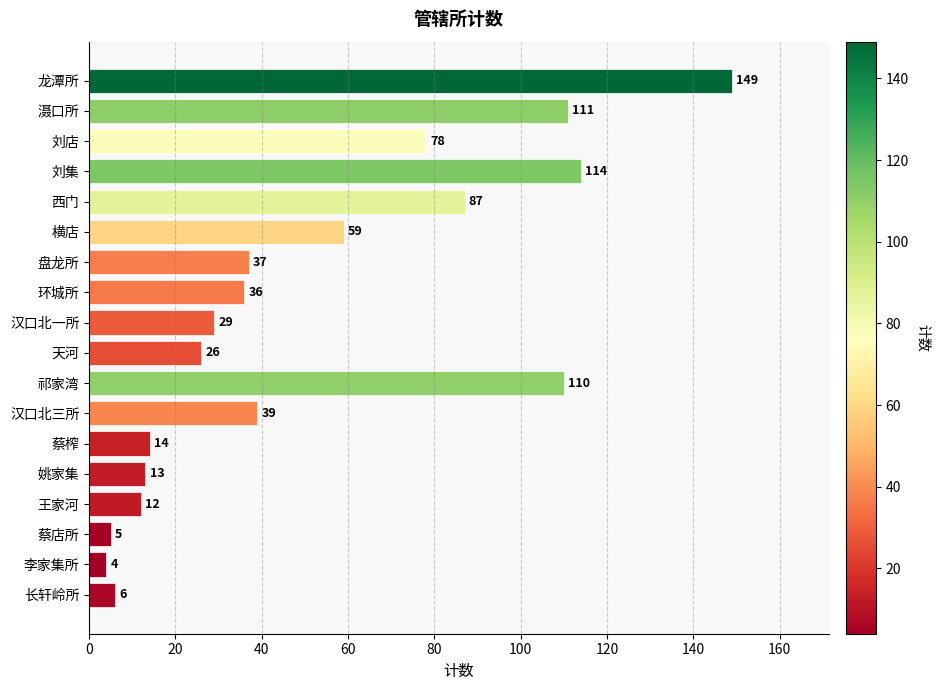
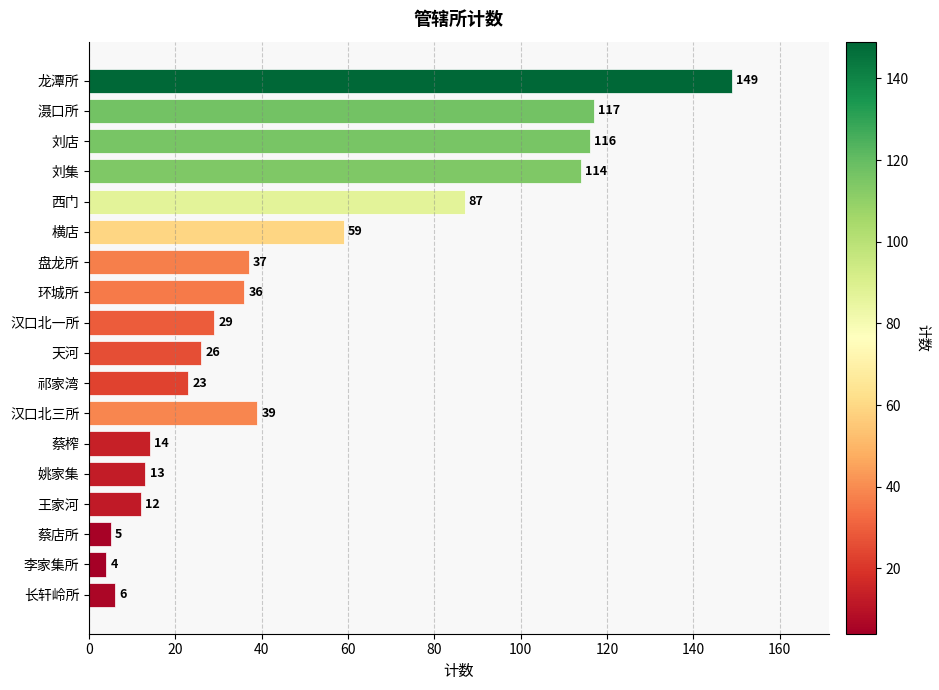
滠口所: 111 -> 117
刘店: 78 -> 116
祁家湾: 110 -> 23
